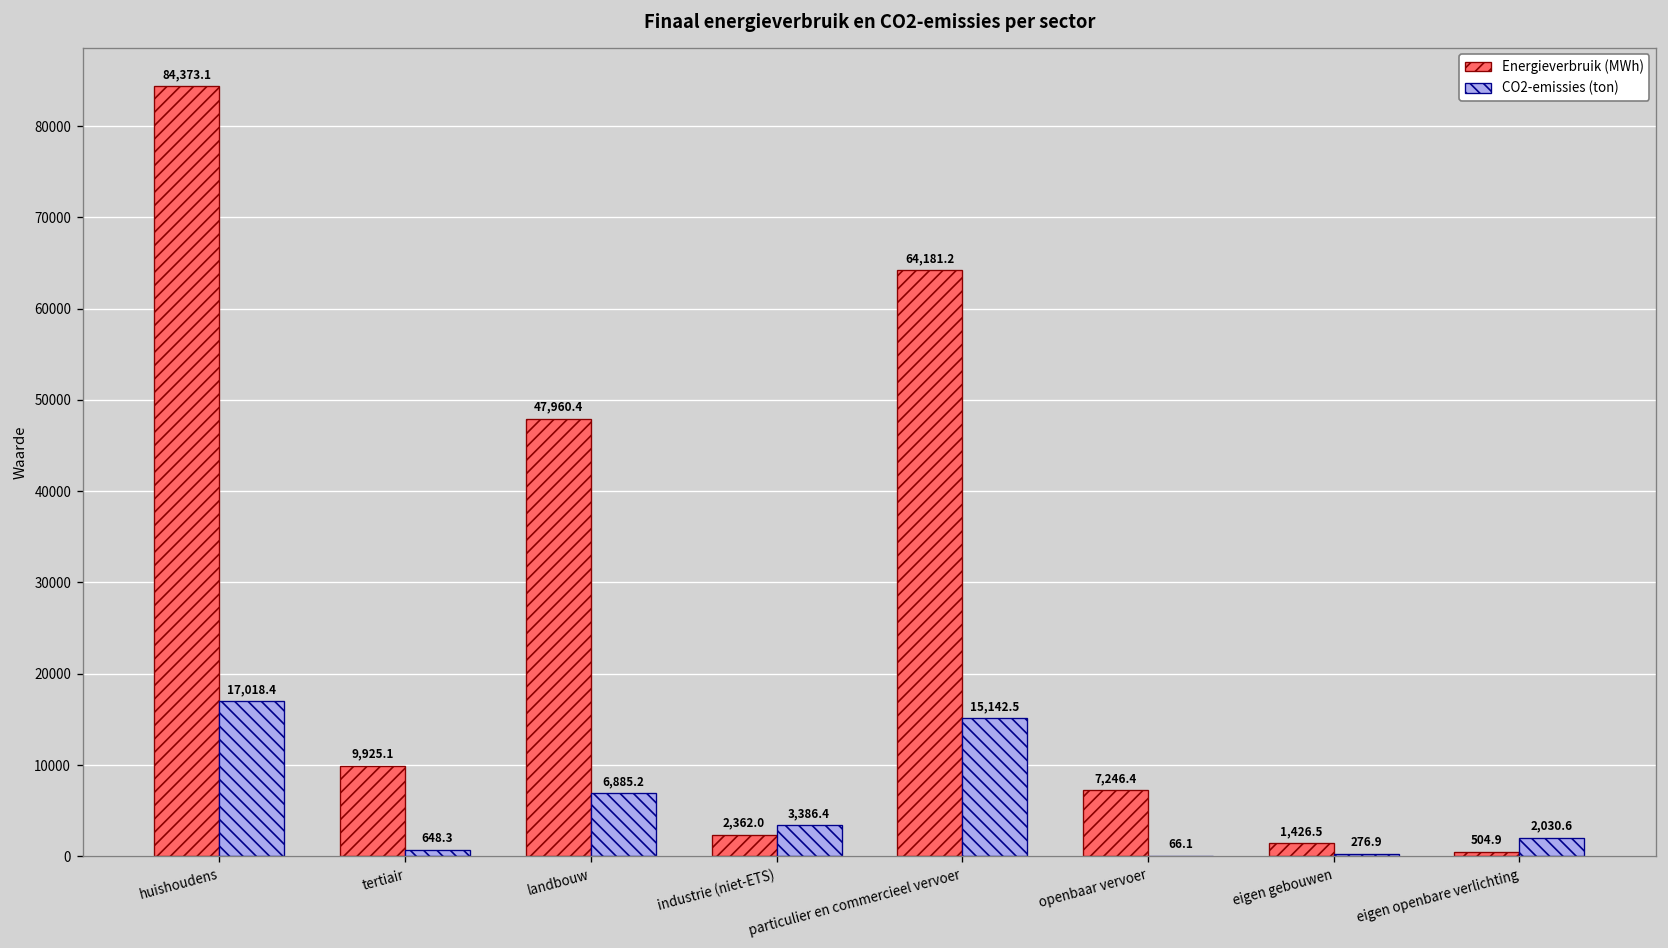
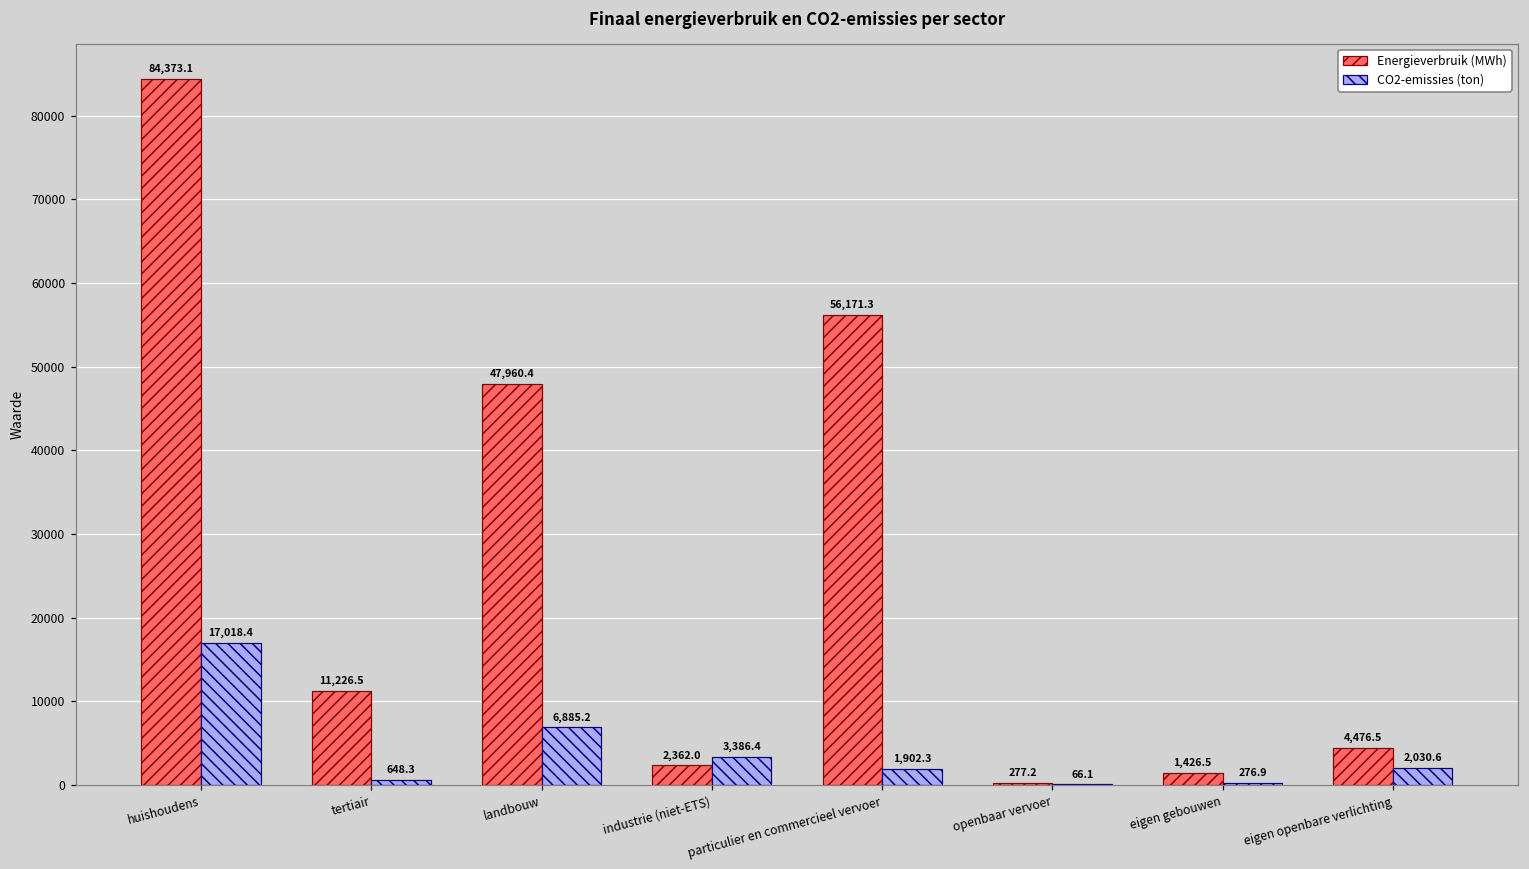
Energieverbruik (MWh), tertiair: 9,925.1 -> 11,226.5
Energieverbruik (MWh), particulier en commercieel vervoer: 64,181.2 -> 56,171.3
CO2-emissies (ton), particulier en commercieel vervoer: 15,142.5 -> 1,902.3
Energieverbruik (MWh), openbaar vervoer: 7,246.4 -> 277.2
Energieverbruik (MWh), eigen openbare verlichting: 504.9 -> 4,476.5
